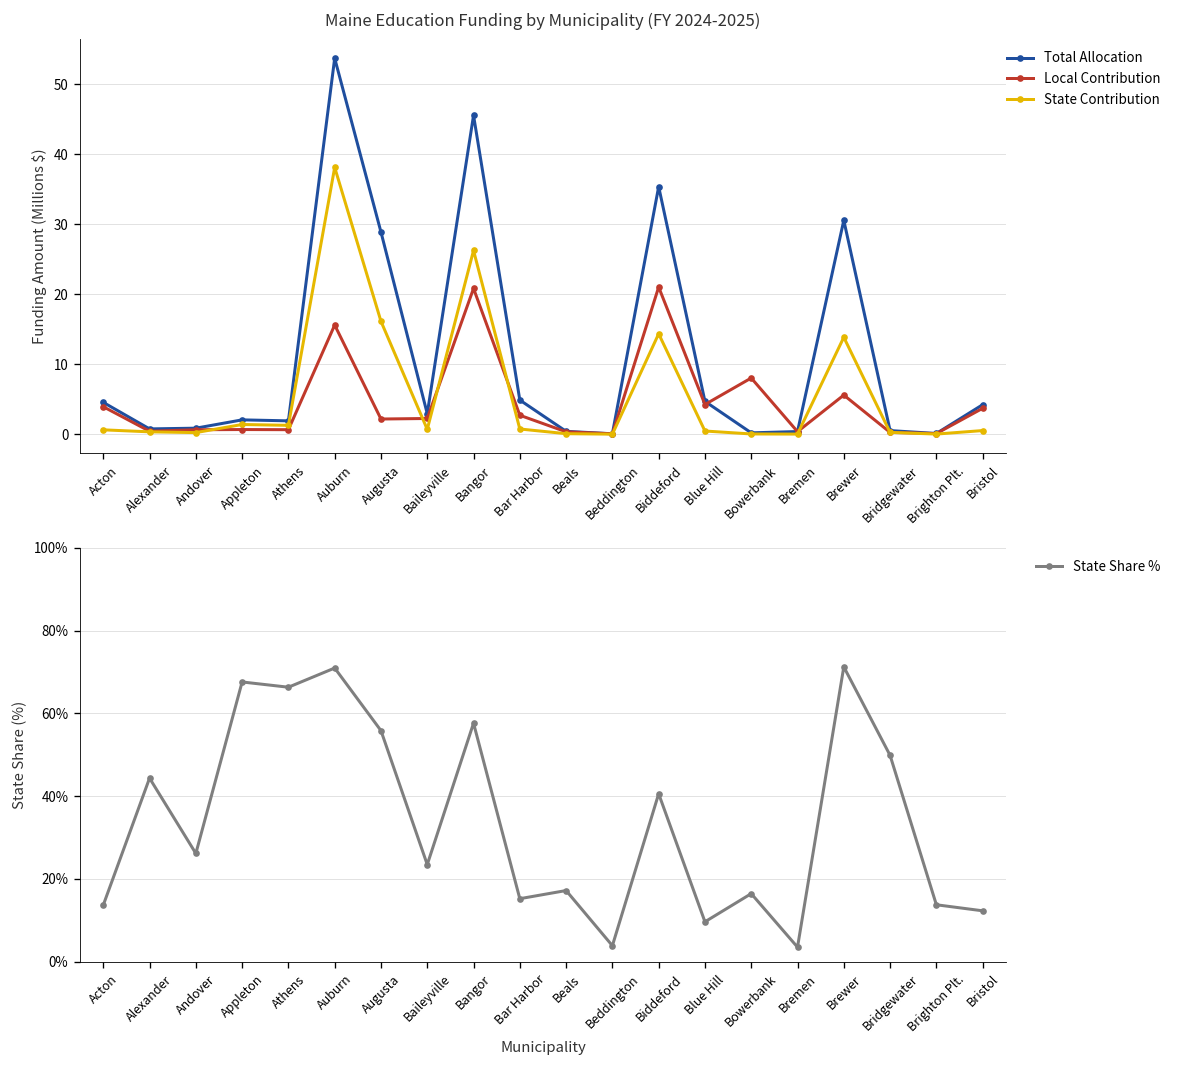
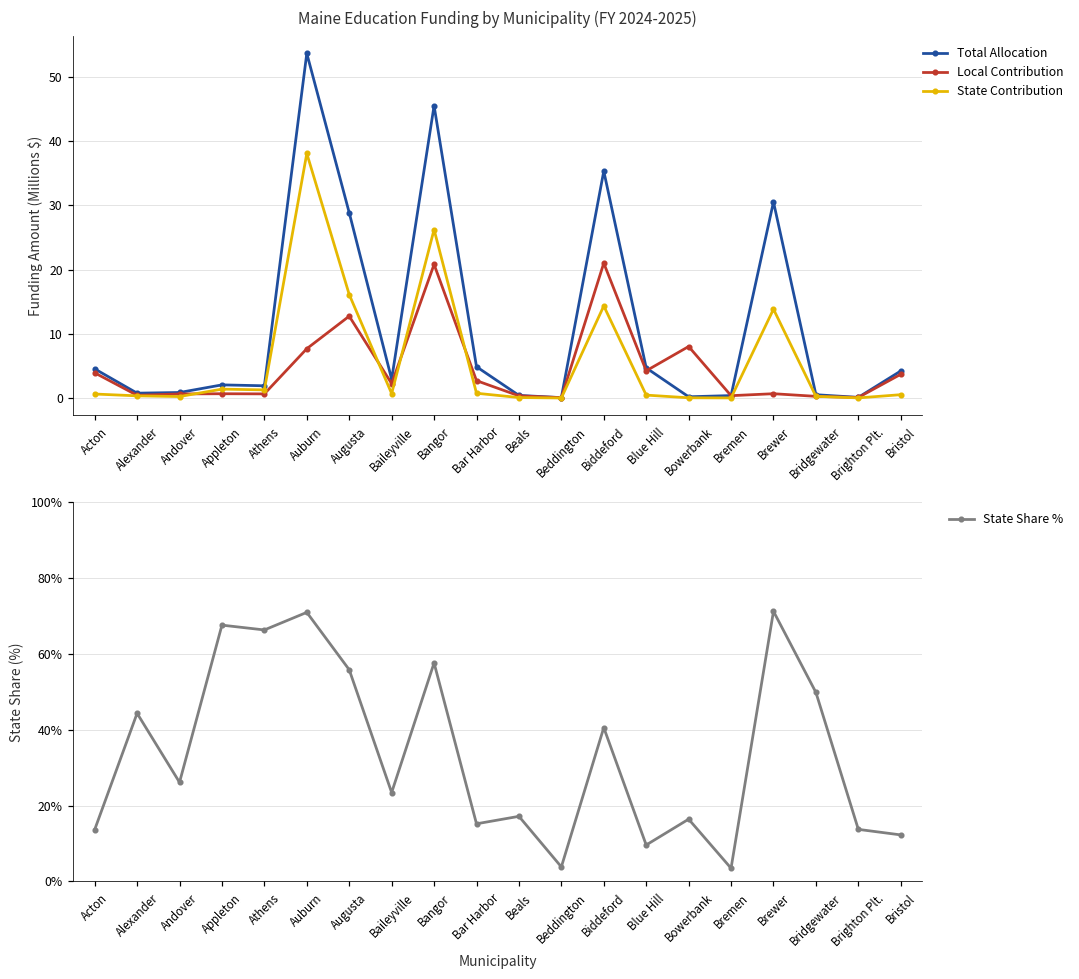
Maine Education Funding by Municipality (FY 2024-2025), Local Contribution, Auburn: 16 -> 8
Maine Education Funding by Municipality (FY 2024-2025), Local Contribution, Augusta: 2 -> 13
Maine Education Funding by Municipality (FY 2024-2025), Local Contribution, Brewer: 6 -> 1
